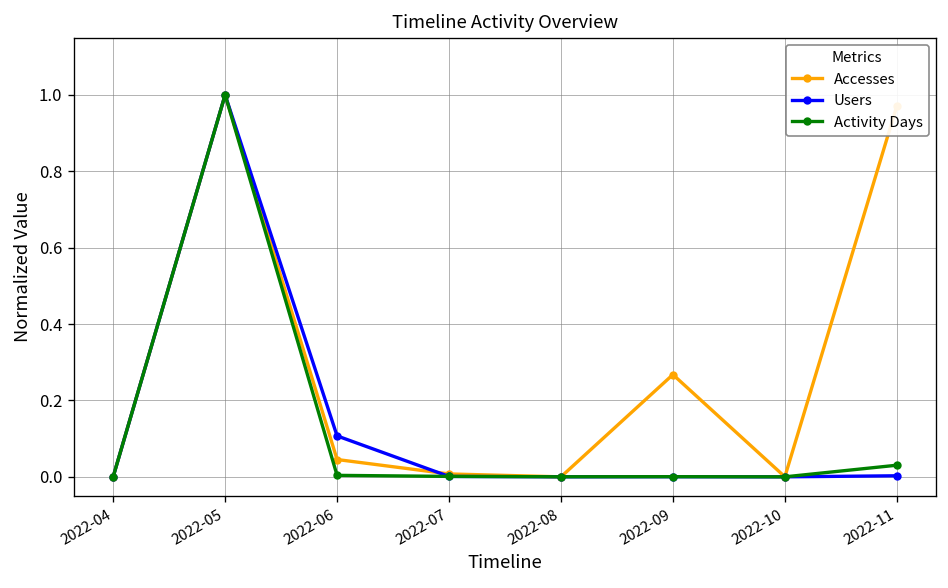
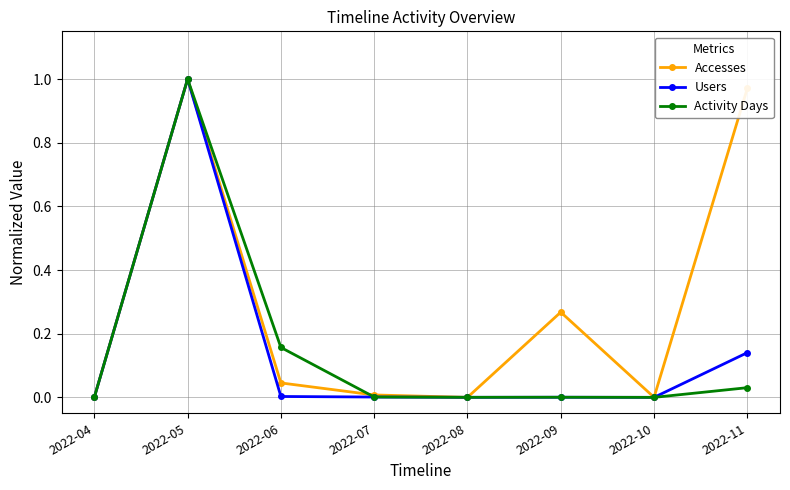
Users, 2022-06: 0.11 -> 0.00
Activity Days, 2022-06: 0.00 -> 0.16
Users, 2022-11: 0.00 -> 0.14
